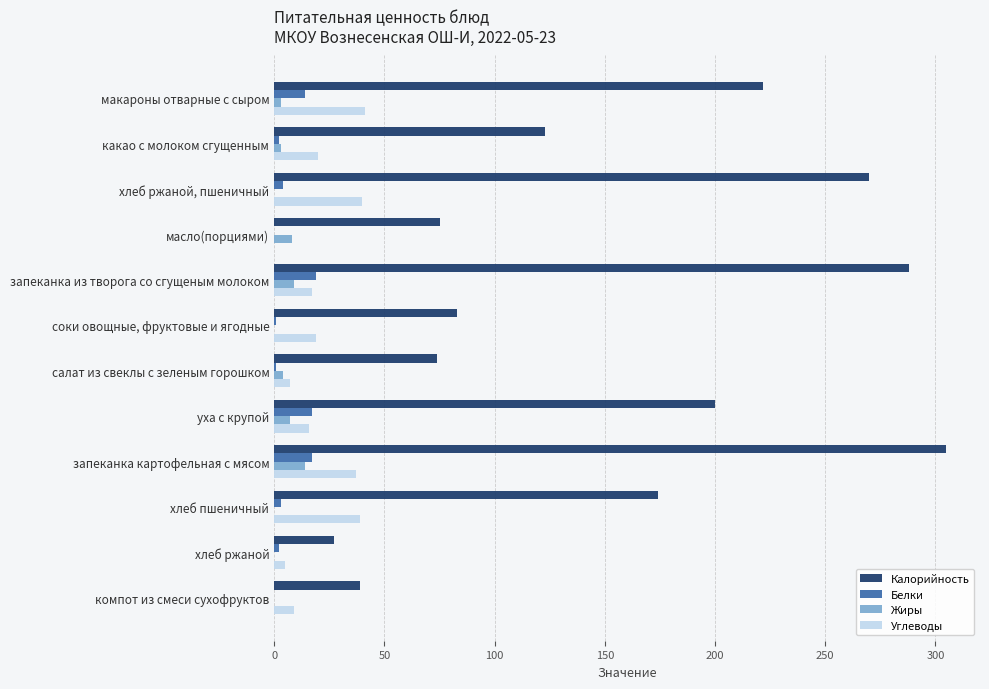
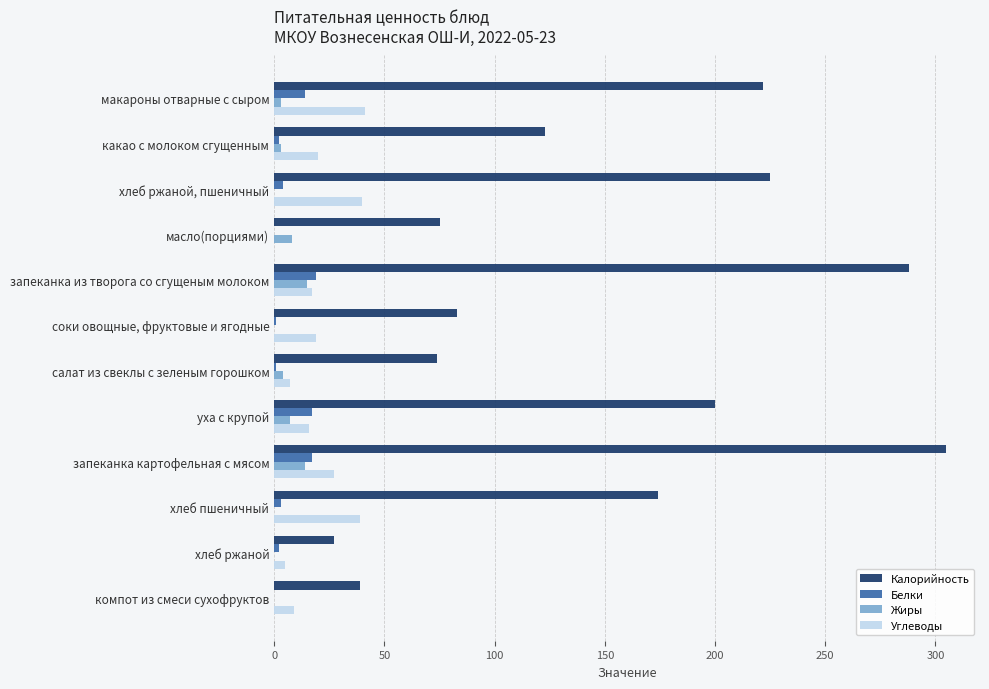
Калорийность, хлеб ржаной, пшеничный: 270 -> 225
Жиры, запеканка из творога со сгущеным молоком: 9 -> 15
Углеводы, запеканка картофельная с мясом: 37 -> 27
